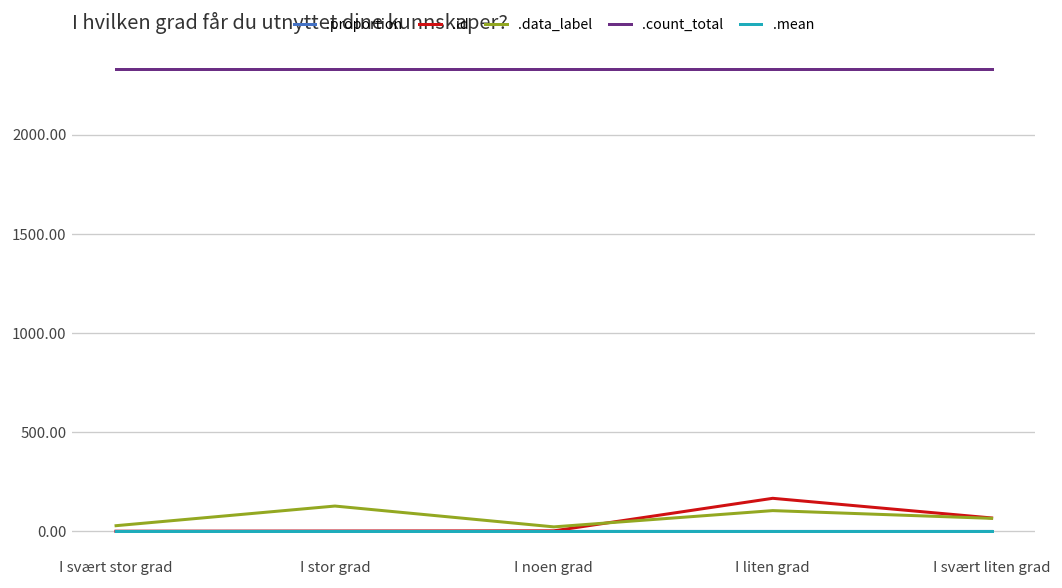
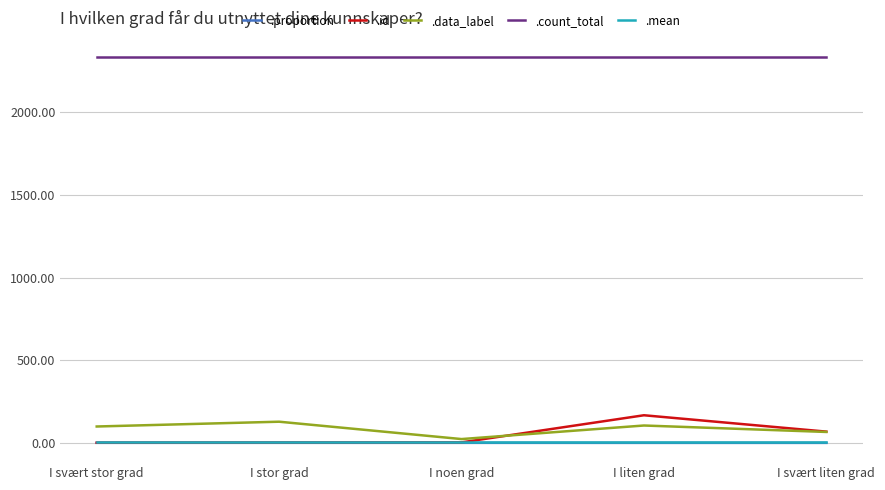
.data_label, I svært stor grad: 30 -> 100
